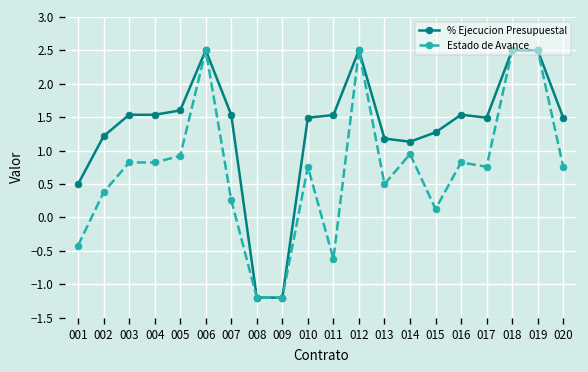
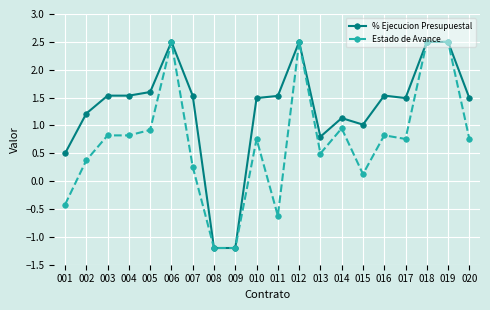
% Ejecucion Presupuestal, 013: 1.2 -> 0.8
% Ejecucion Presupuestal, 015: 1.3 -> 1.0
